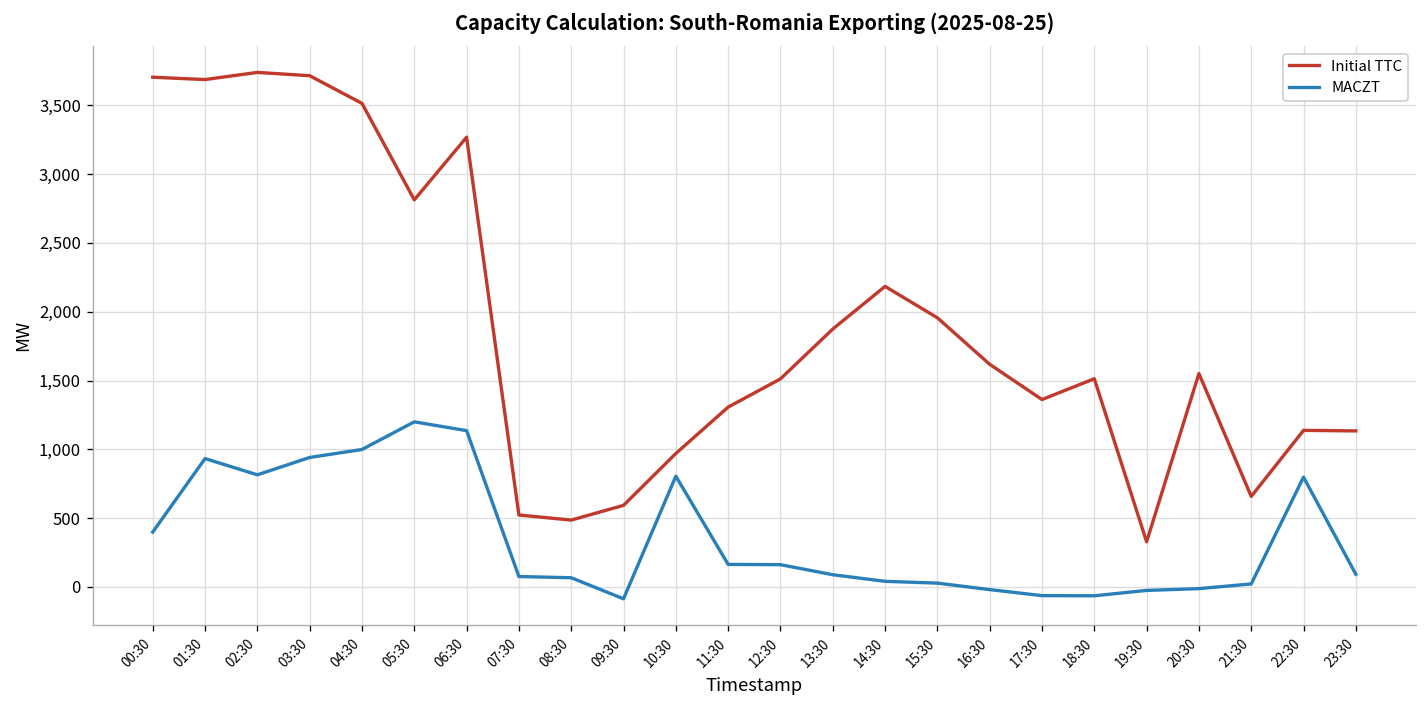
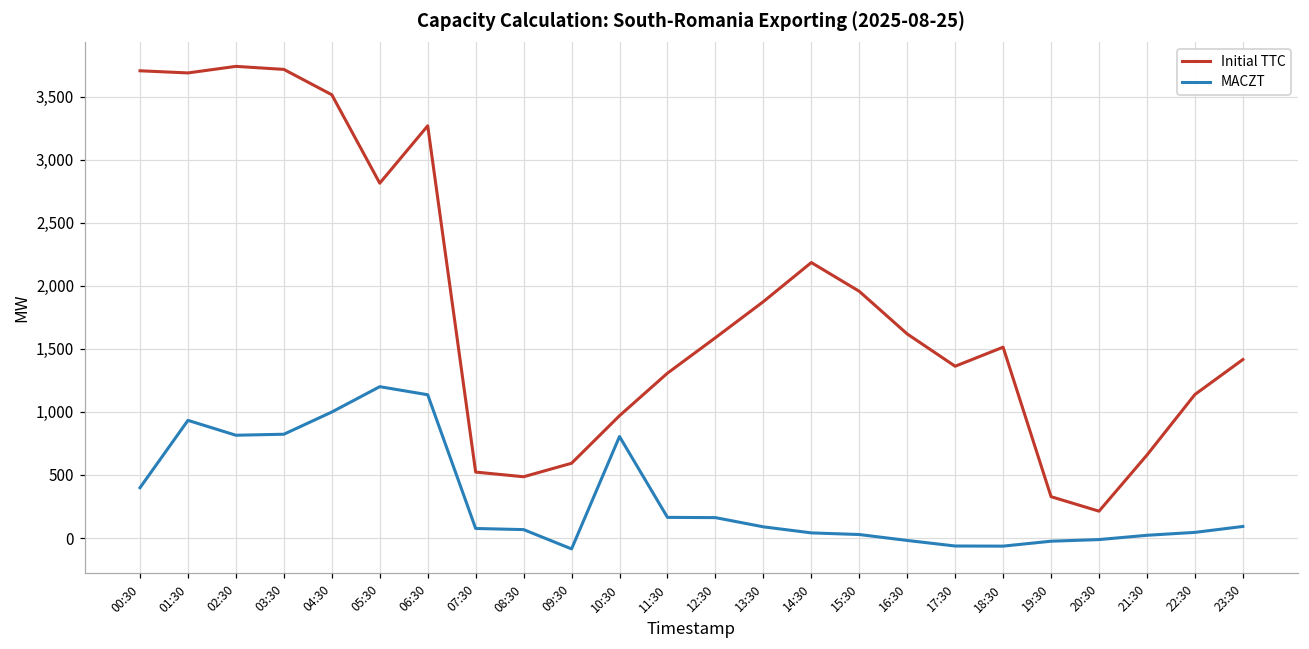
MACZT, 03:30: 940 -> 820
Initial TTC, 12:30: 1,510 -> 1,590
Initial TTC, 20:30: 1,550 -> 210
MACZT, 22:30: 800 -> 50
Initial TTC, 23:30: 1,130 -> 1,420
